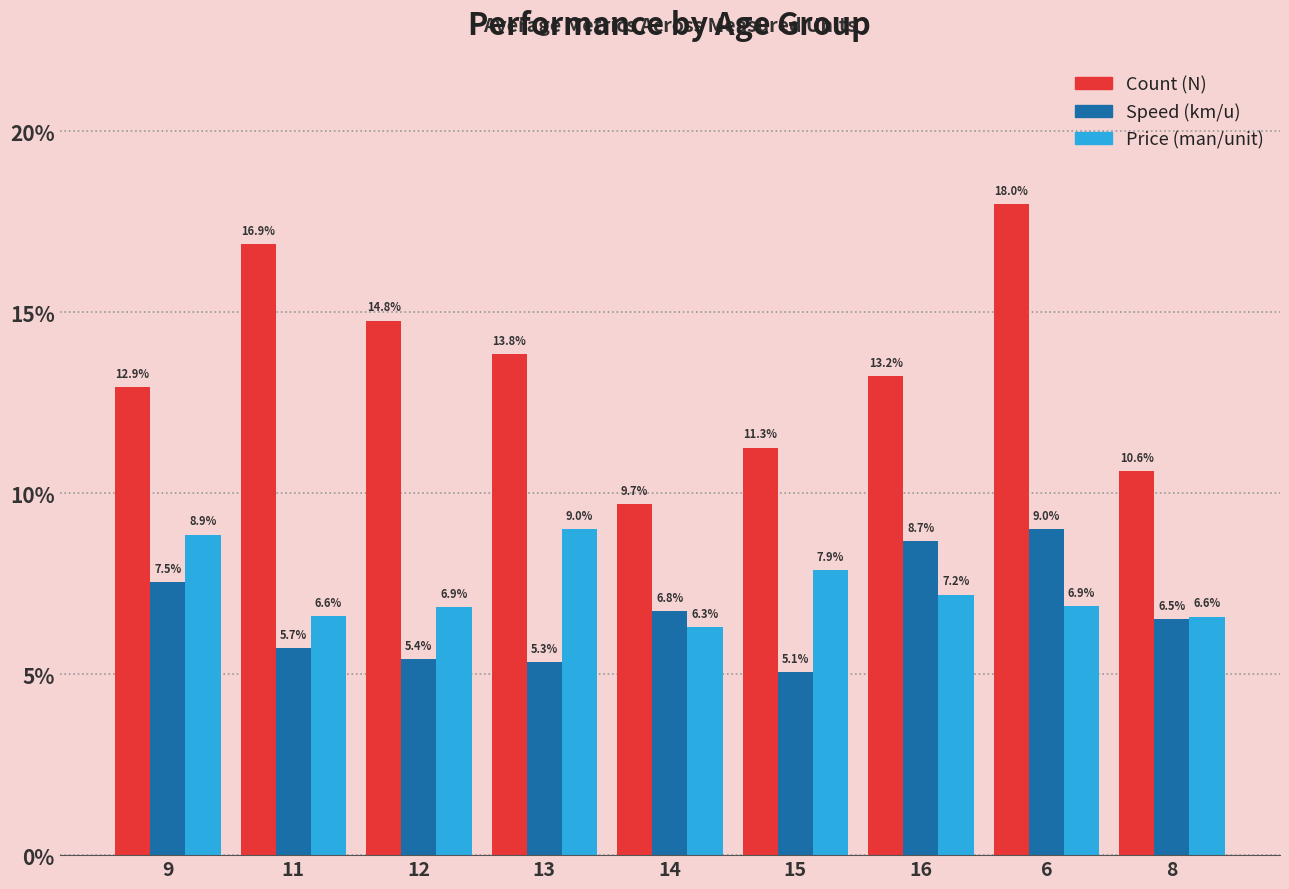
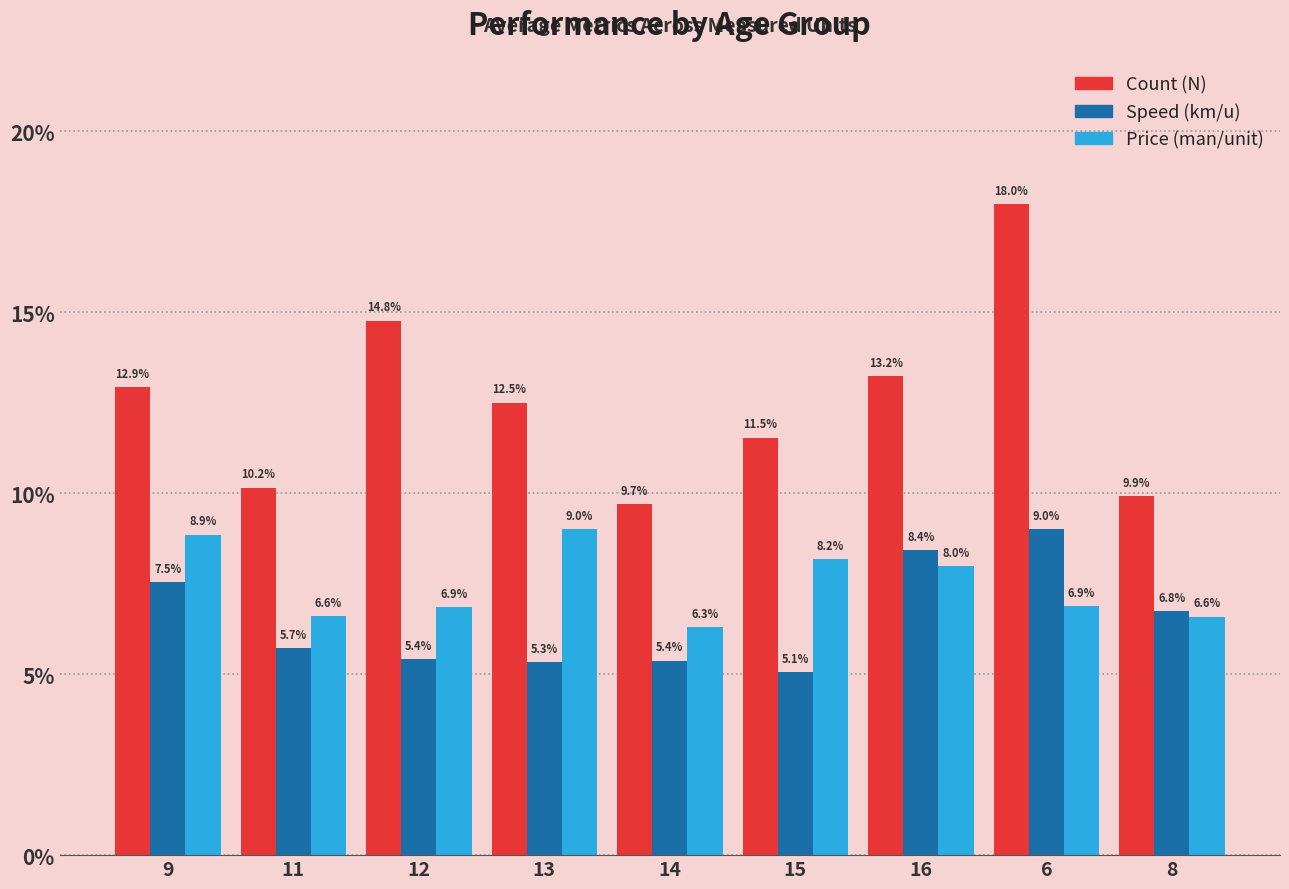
Count (N), 11: 16.9% -> 10.2%
Count (N), 13: 13.8% -> 12.5%
Speed (km/u), 14: 6.8% -> 5.4%
Count (N), 15: 11.3% -> 11.5%
Price (man/unit), 15: 7.9% -> 8.2%
Speed (km/u), 16: 8.7% -> 8.4%
Price (man/unit), 16: 7.2% -> 8.0%
Count (N), 8: 10.6% -> 9.9%
Speed (km/u), 8: 6.5% -> 6.8%
